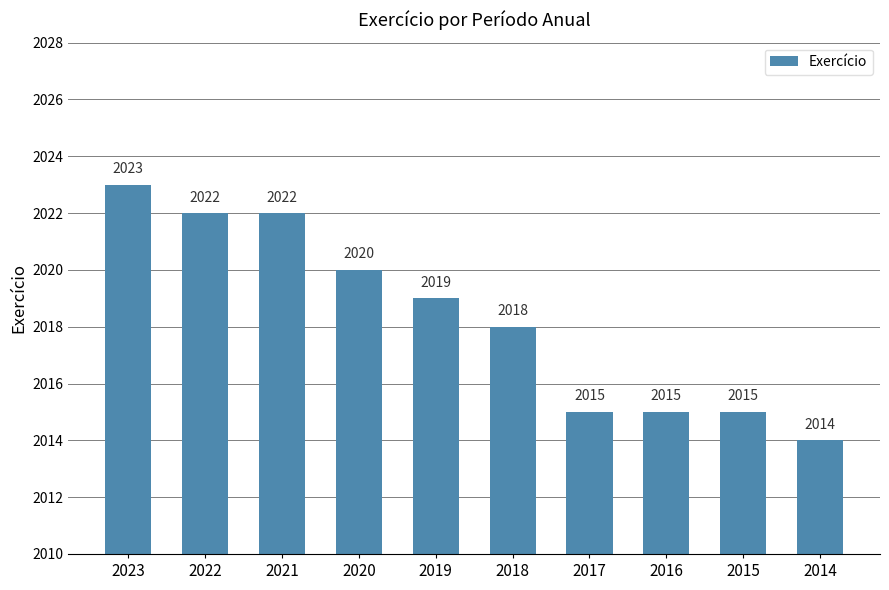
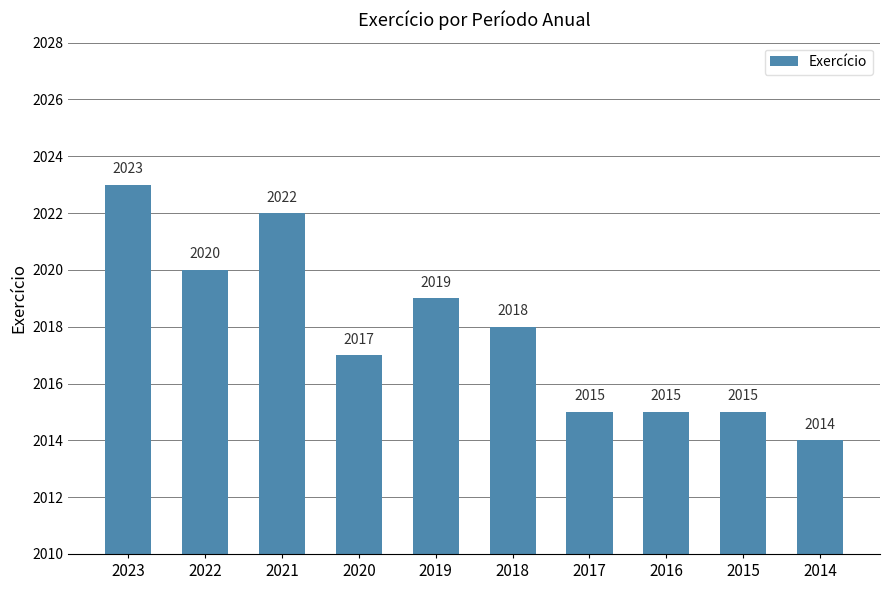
2022: 2022 -> 2020
2020: 2020 -> 2017
